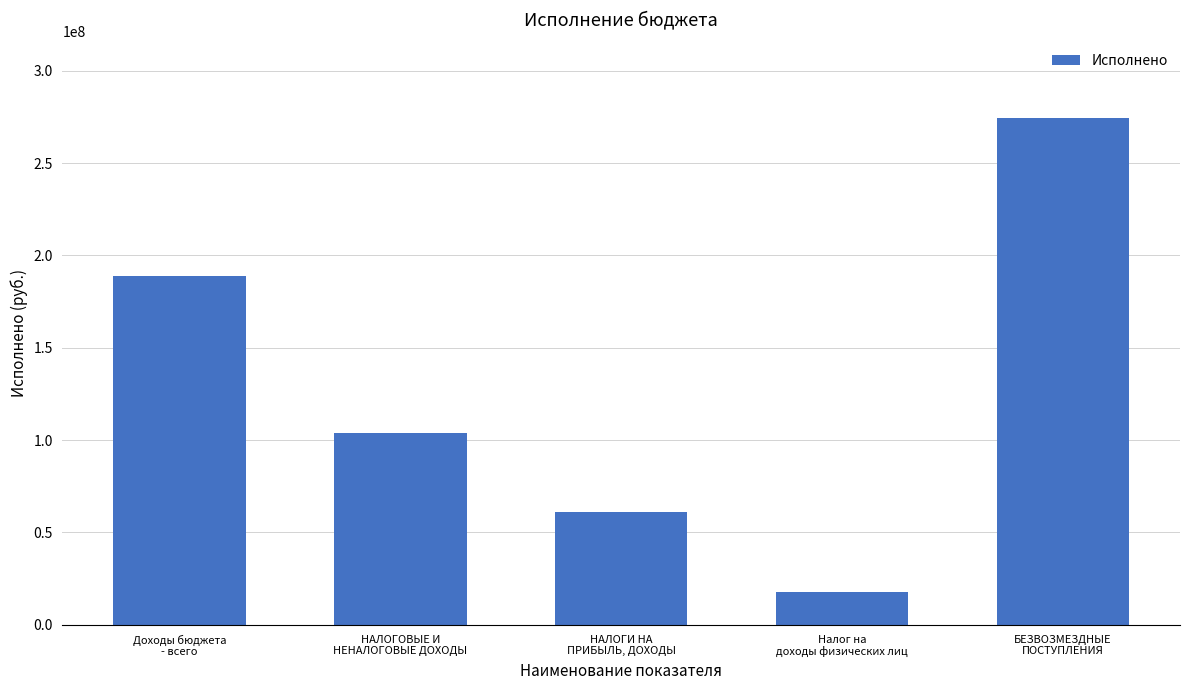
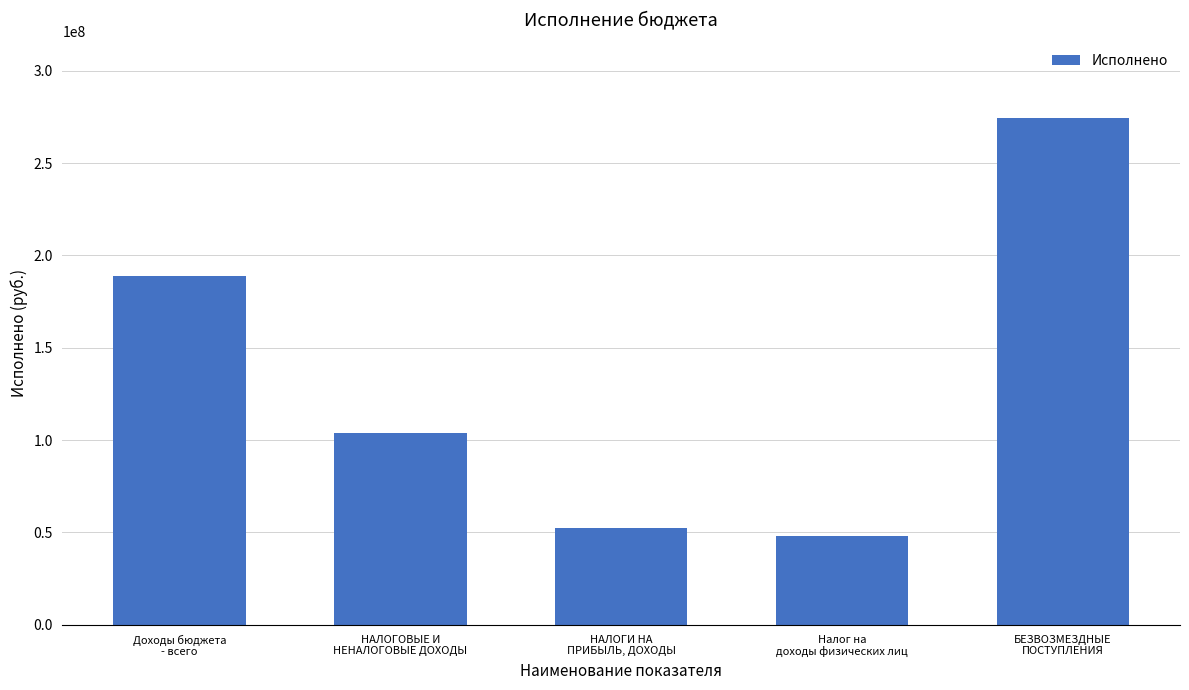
НАЛОГИ НА ПРИБЫЛЬ, ДОХОДЫ: 61000000 -> 52000000
Налог на доходы физических лиц: 18000000 -> 48000000
